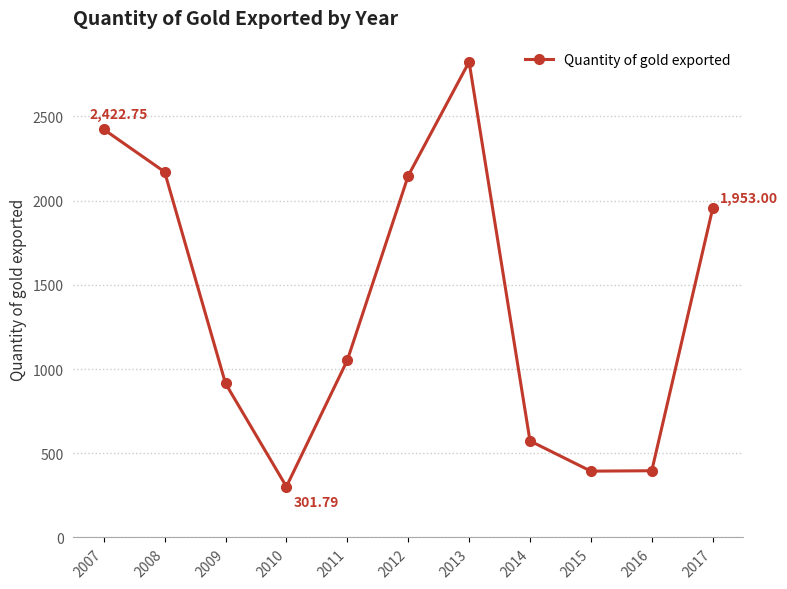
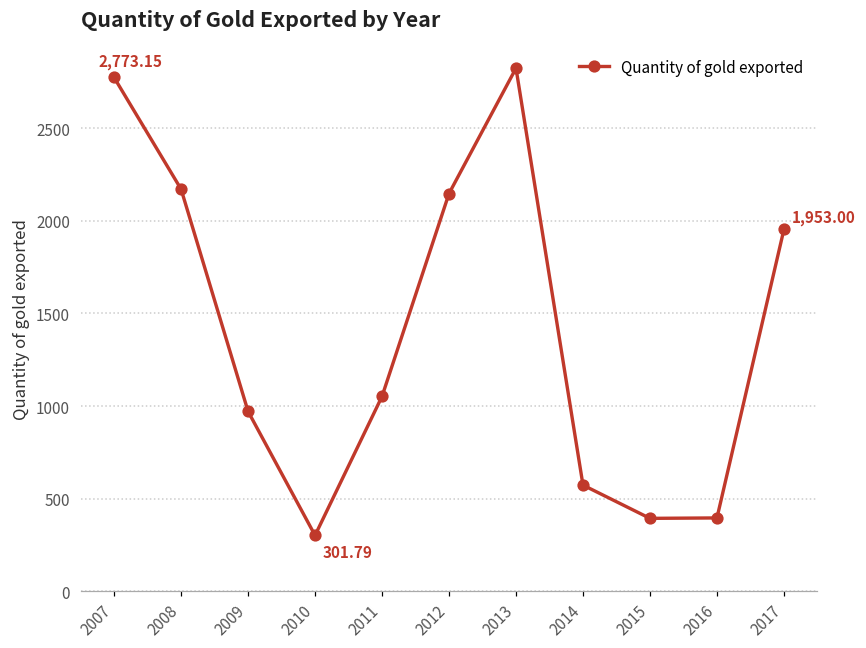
2007: 2,422.75 -> 2,773.15
2009: 910 -> 970
